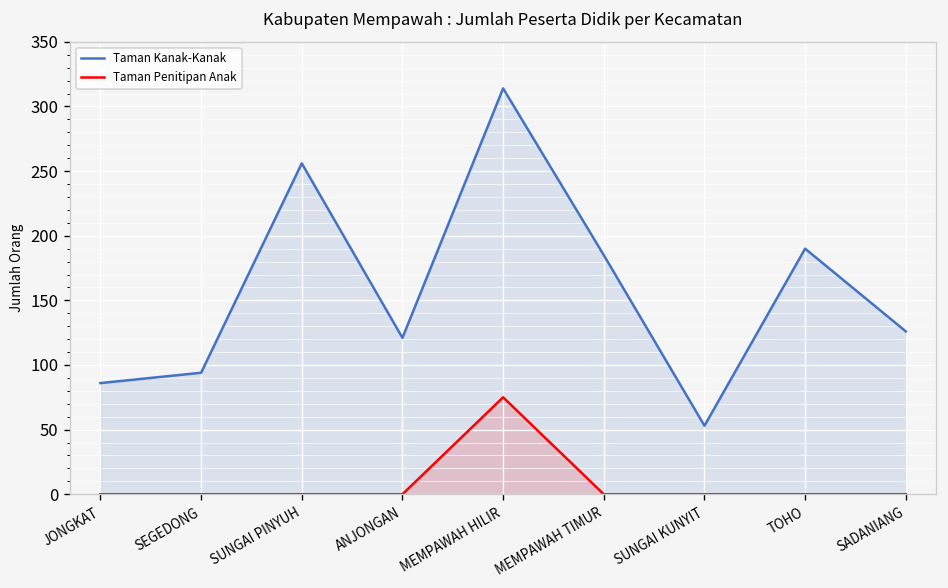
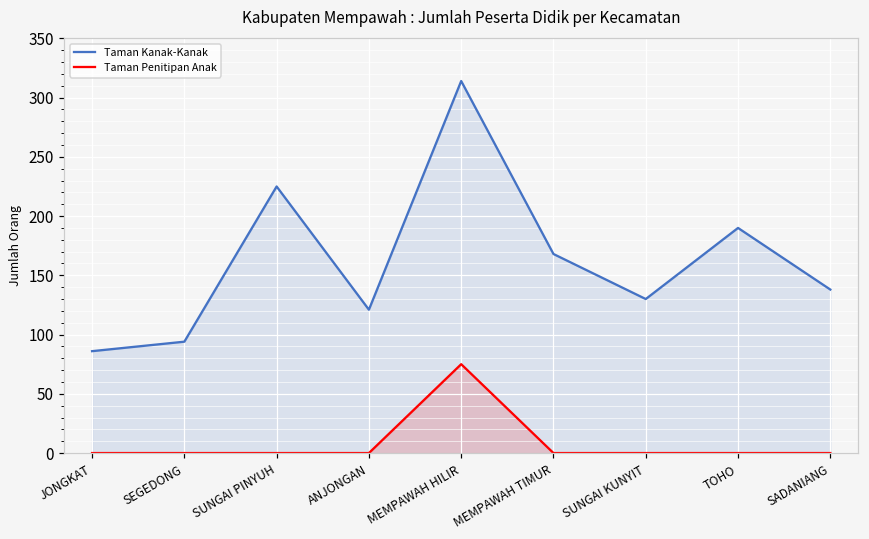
Taman Kanak-Kanak, SUNGAI PINYUH: 256 -> 225
Taman Kanak-Kanak, MEMPAWAH TIMUR: 185 -> 168
Taman Kanak-Kanak, SUNGAI KUNYIT: 53 -> 130
Taman Kanak-Kanak, SADANIANG: 126 -> 138
